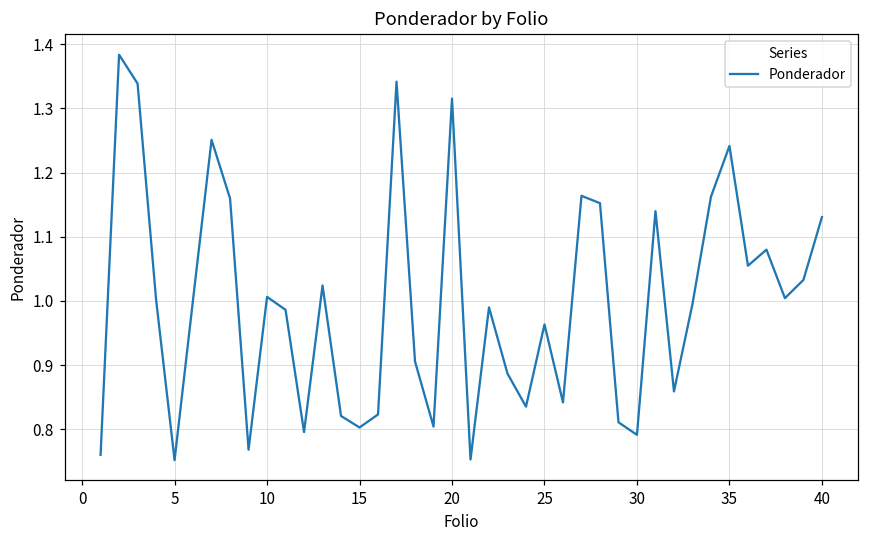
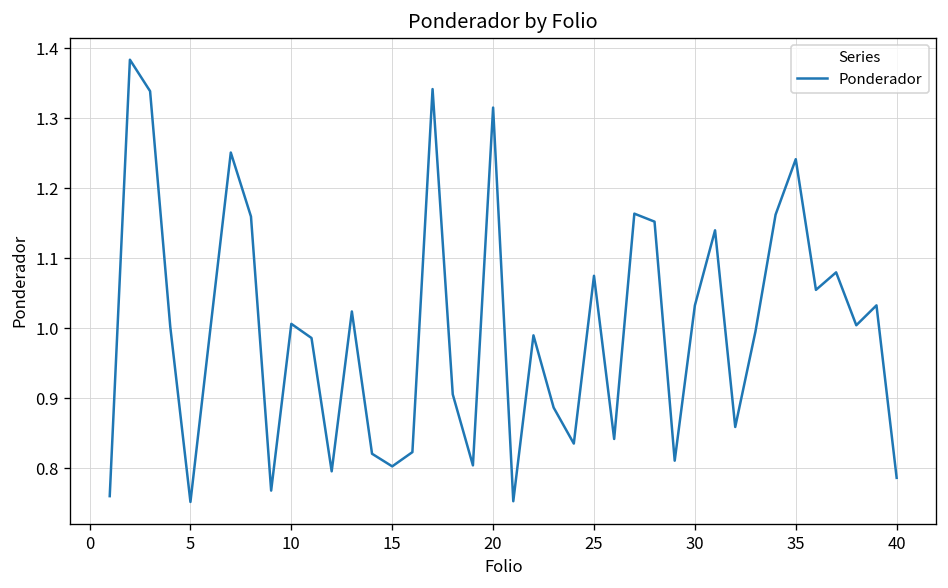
25: 0.96 -> 1.08
30: 0.79 -> 1.03
40: 1.13 -> 0.79
